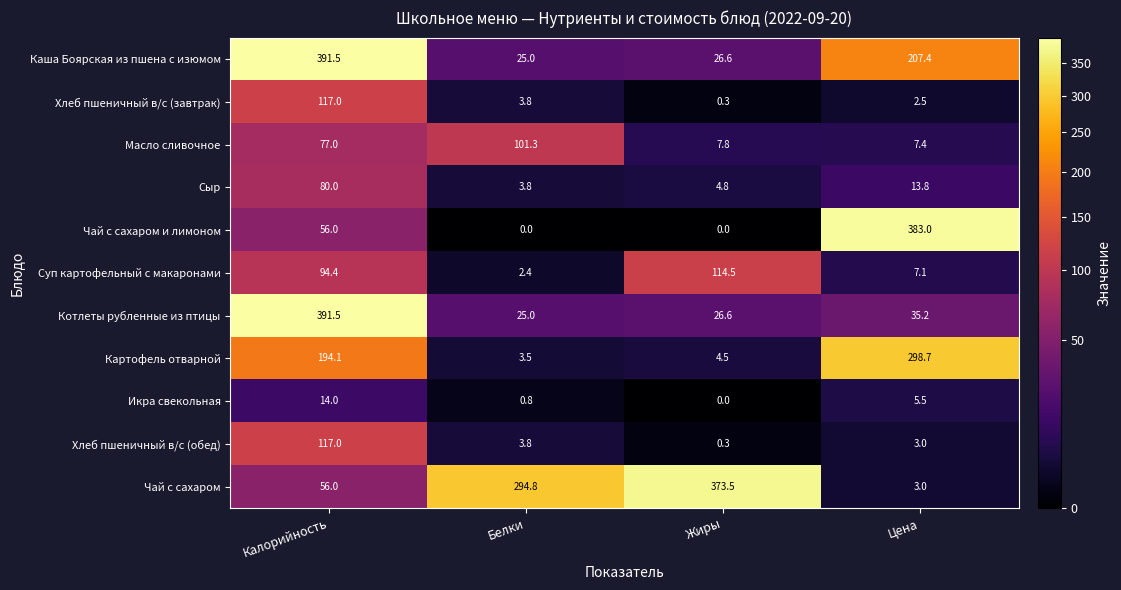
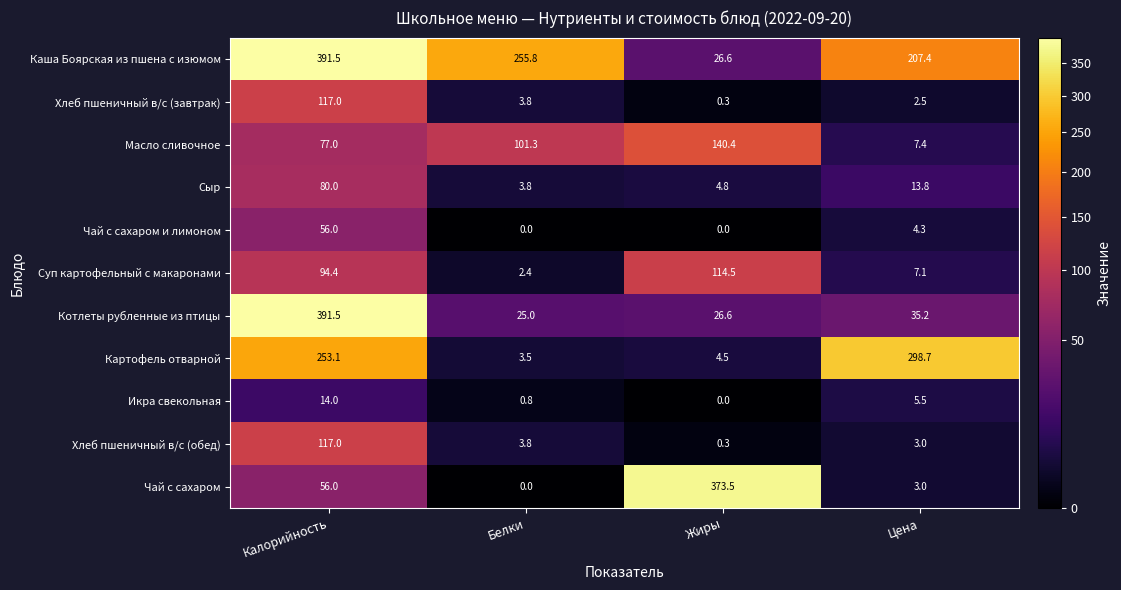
Каша Боярская из пшена с изюмом, Белки: 25.0 -> 255.8
Масло сливочное, Жиры: 7.8 -> 140.4
Чай с сахаром и лимоном, Цена: 383.0 -> 4.3
Картофель отварной, Калорийность: 194.1 -> 253.1
Чай с сахаром, Белки: 294.8 -> 0.0
